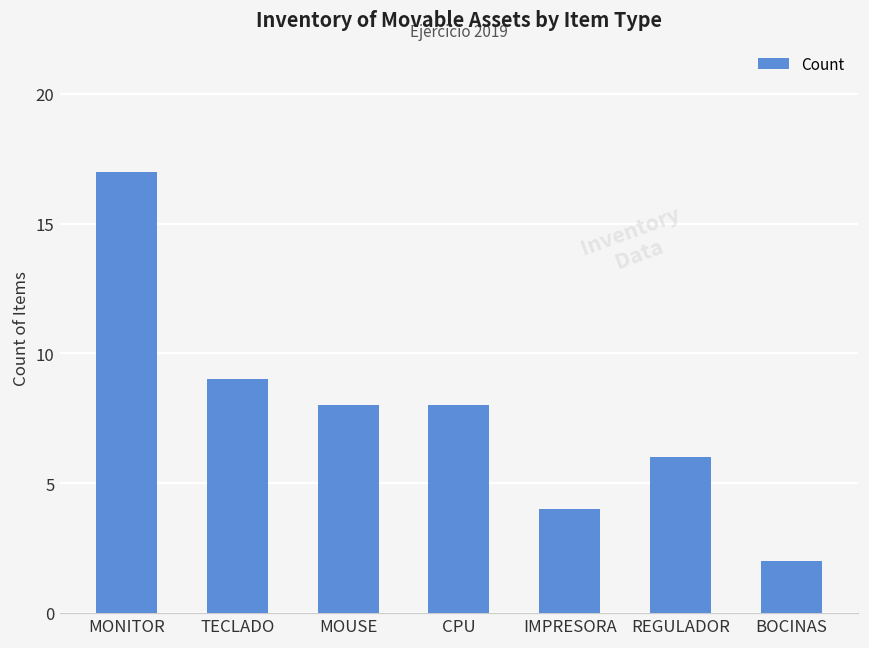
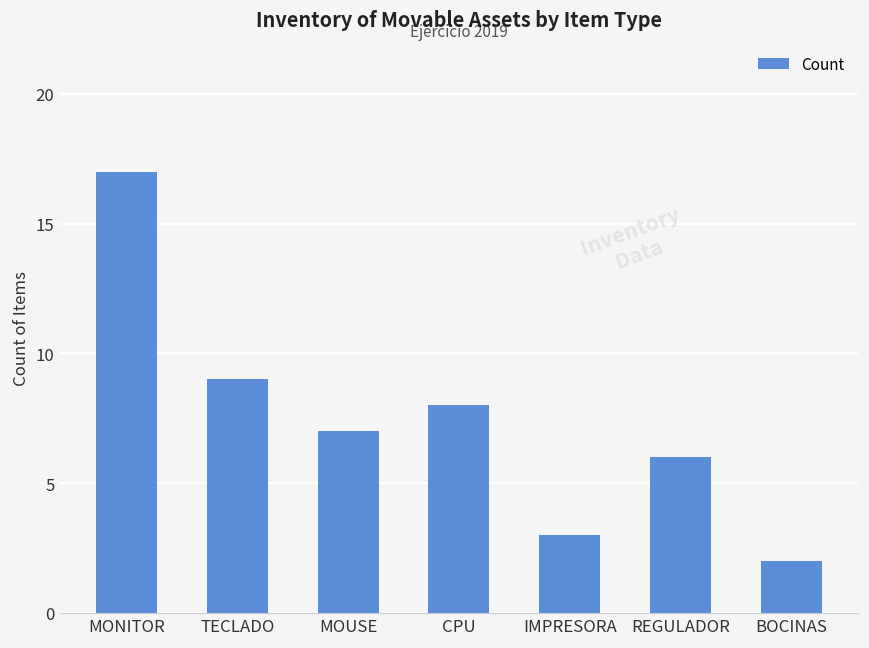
MOUSE: 8 -> 7
IMPRESORA: 4 -> 3
